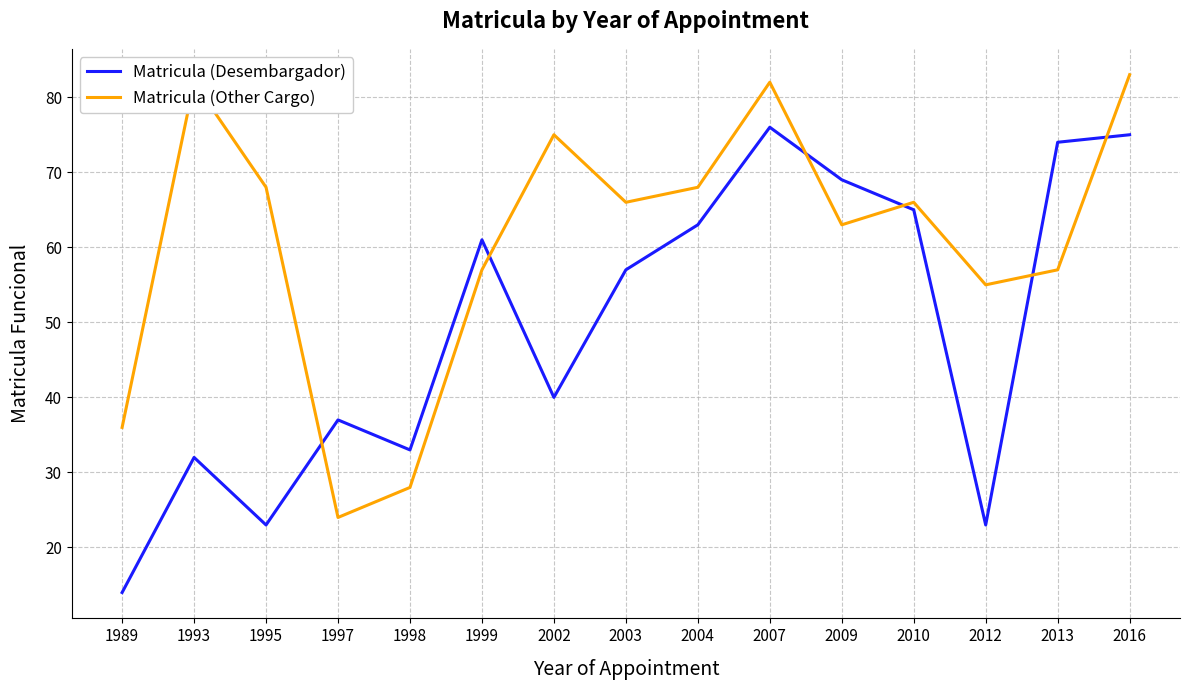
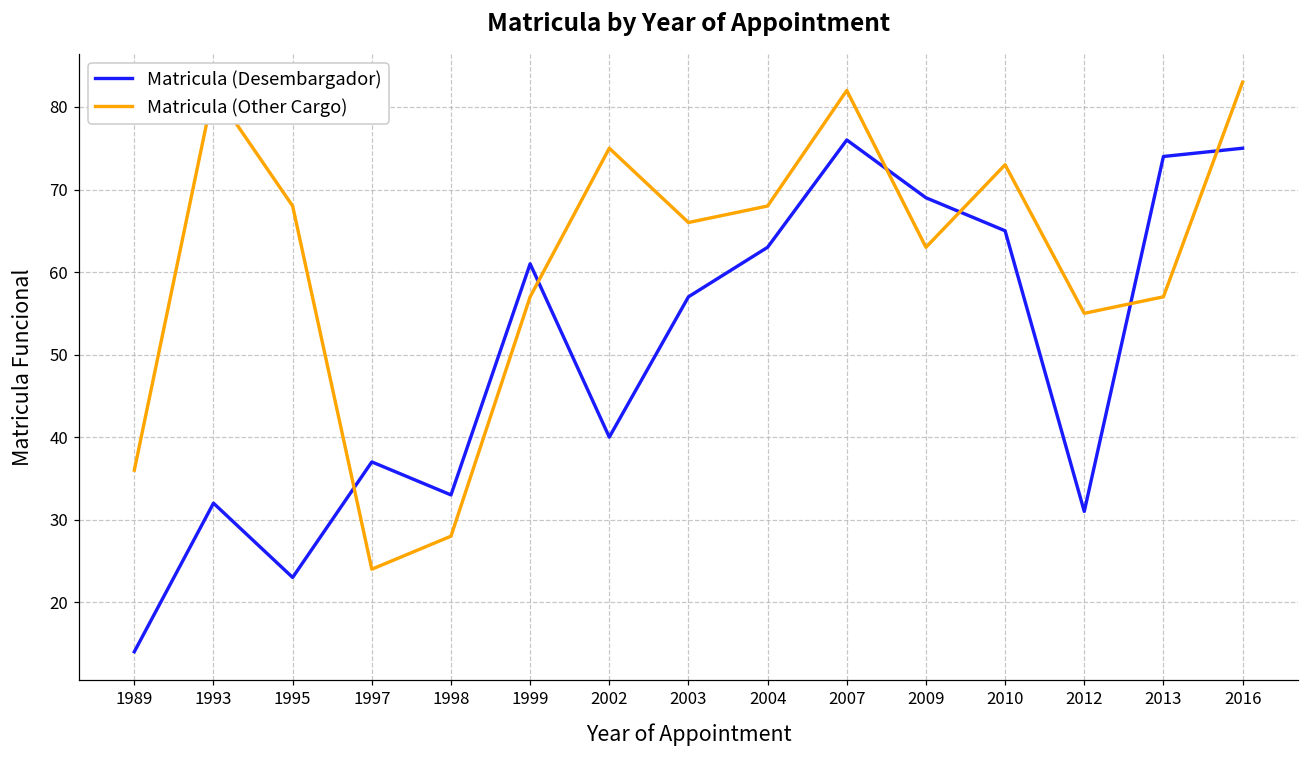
Matricula (Other Cargo), 2010: 66 -> 73
Matricula (Desembargador), 2012: 23 -> 31
